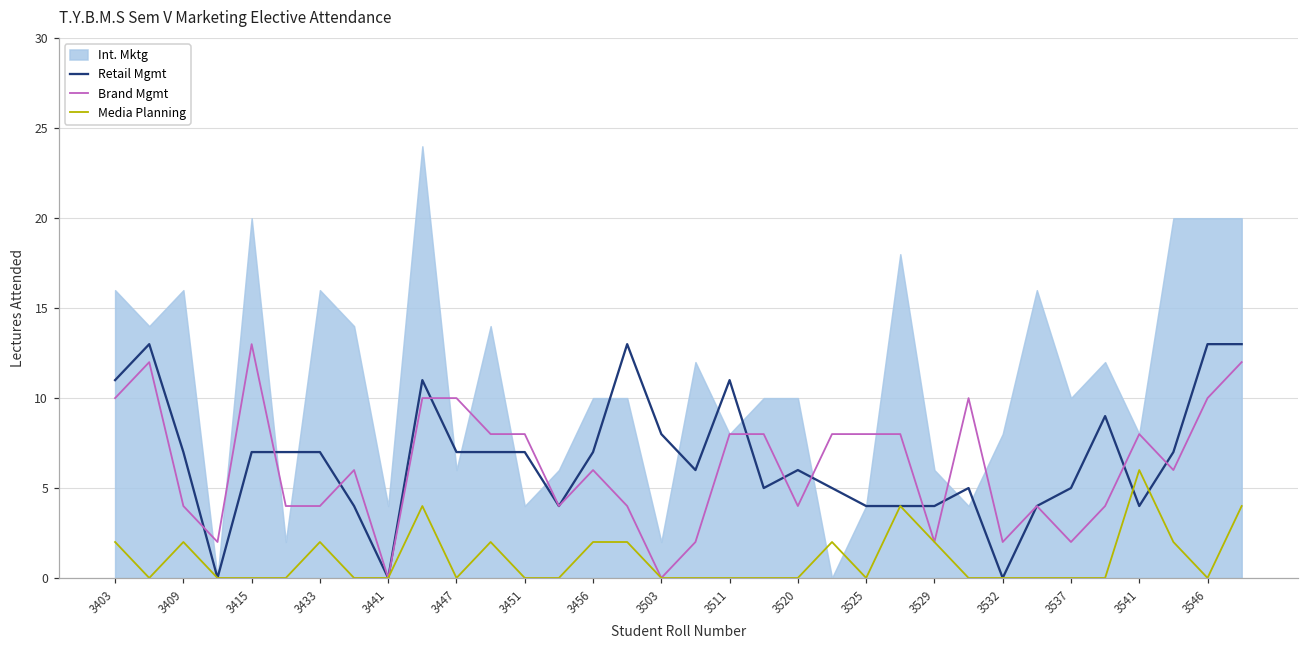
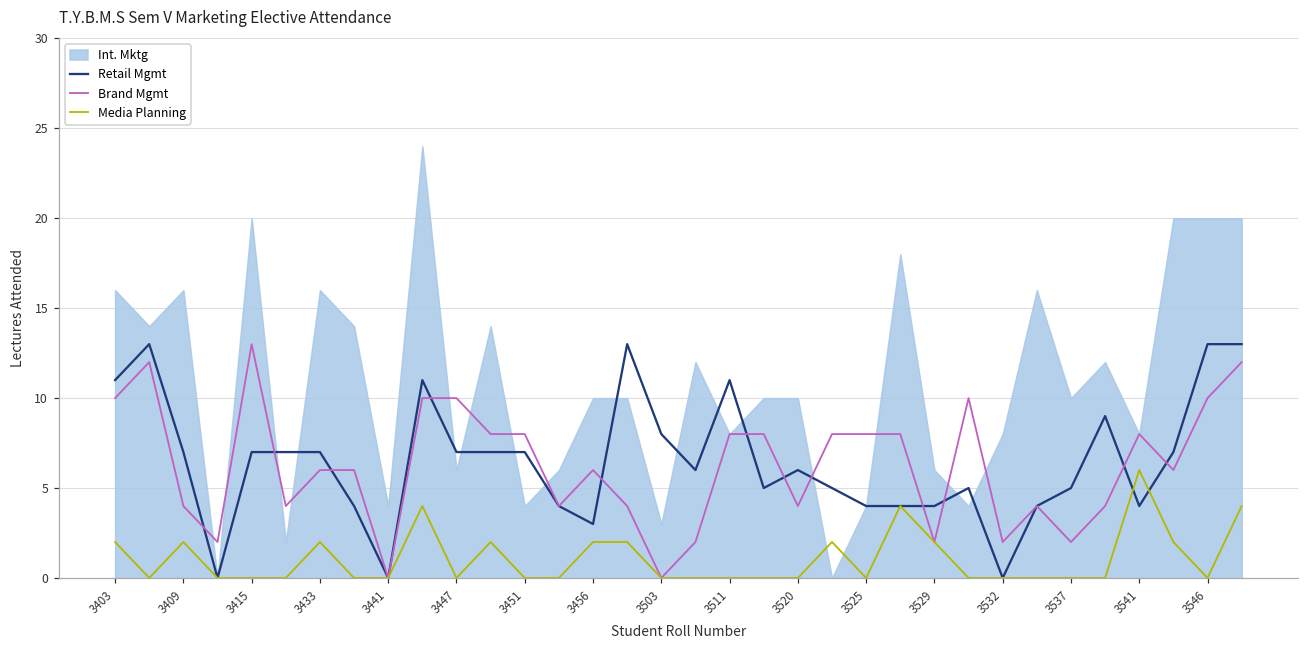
Brand Mgmt, 3433: 4 -> 6
Retail Mgmt, 3456: 7 -> 3
Int. Mktg, 3503: 2 -> 3
